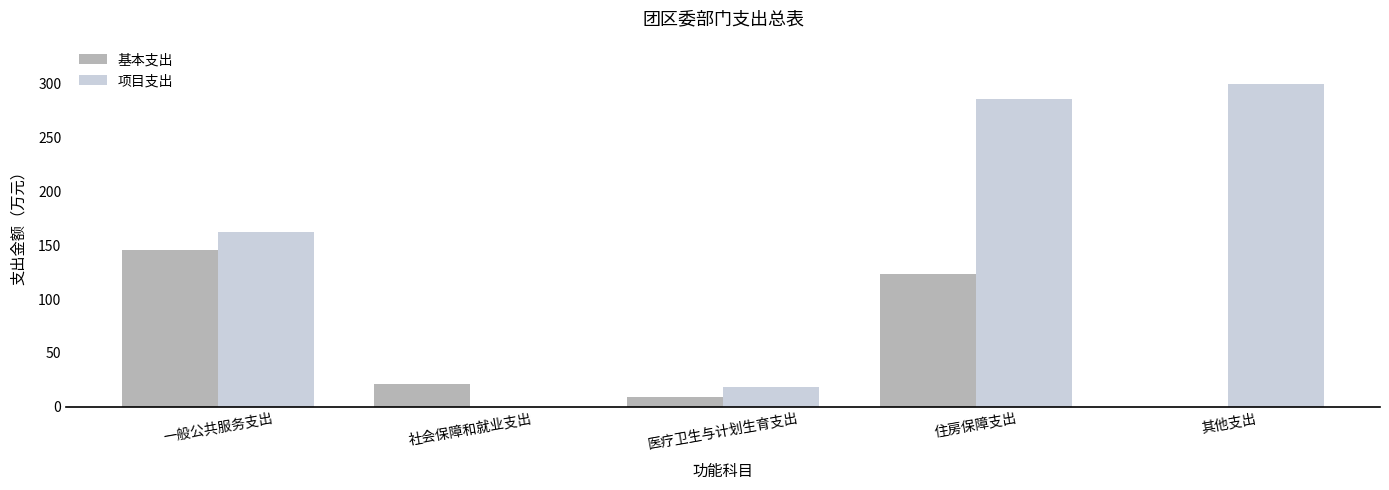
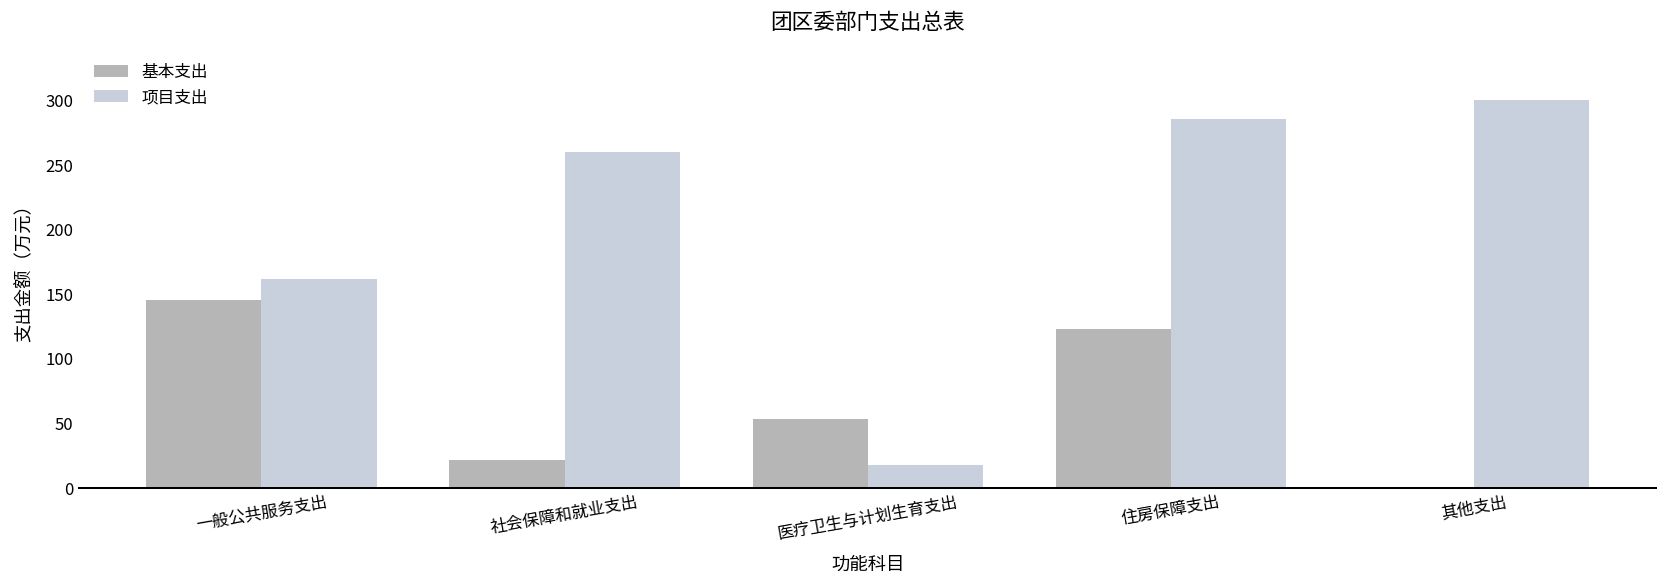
项目支出, 社会保障和就业支出: 0 -> 260
基本支出, 医疗卫生与计划生育支出: 9 -> 53
